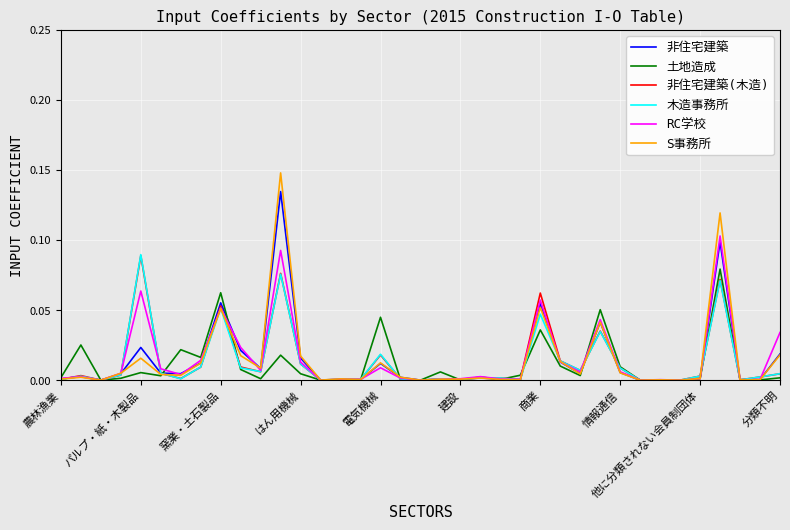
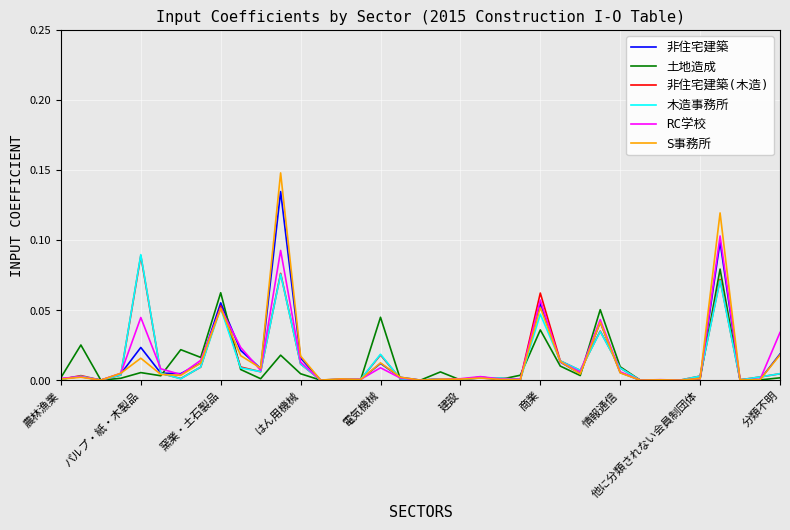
RC学校, パルプ・紙・木製品: 0.064 -> 0.045
